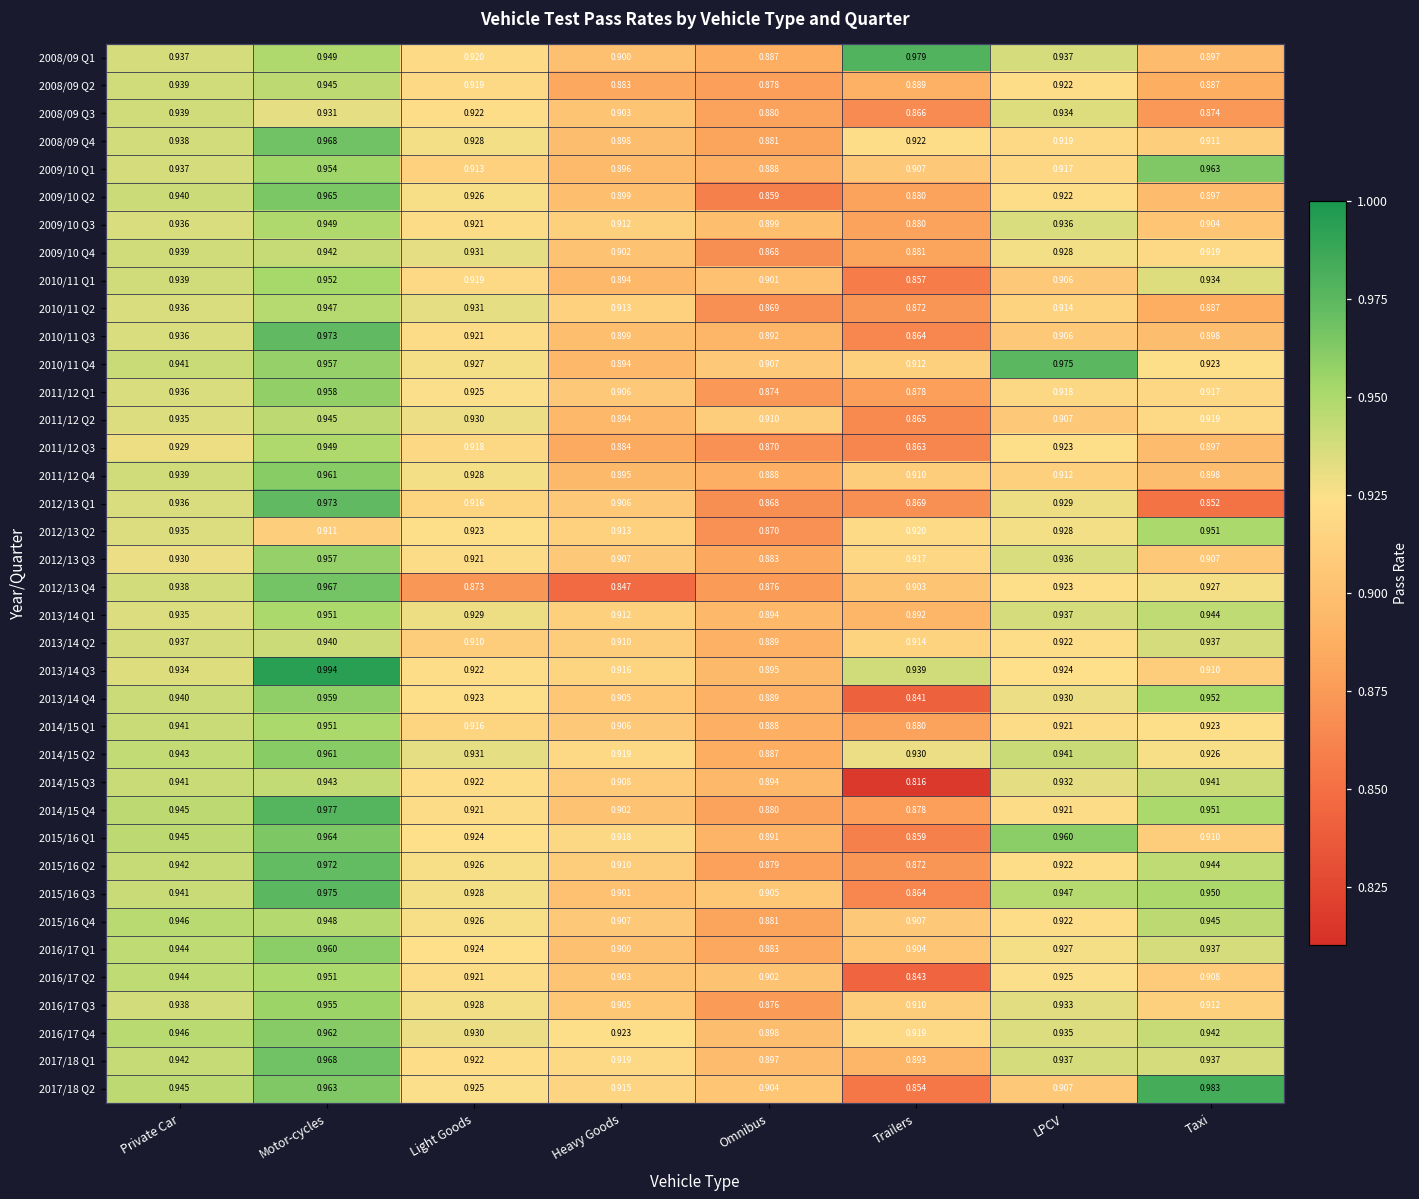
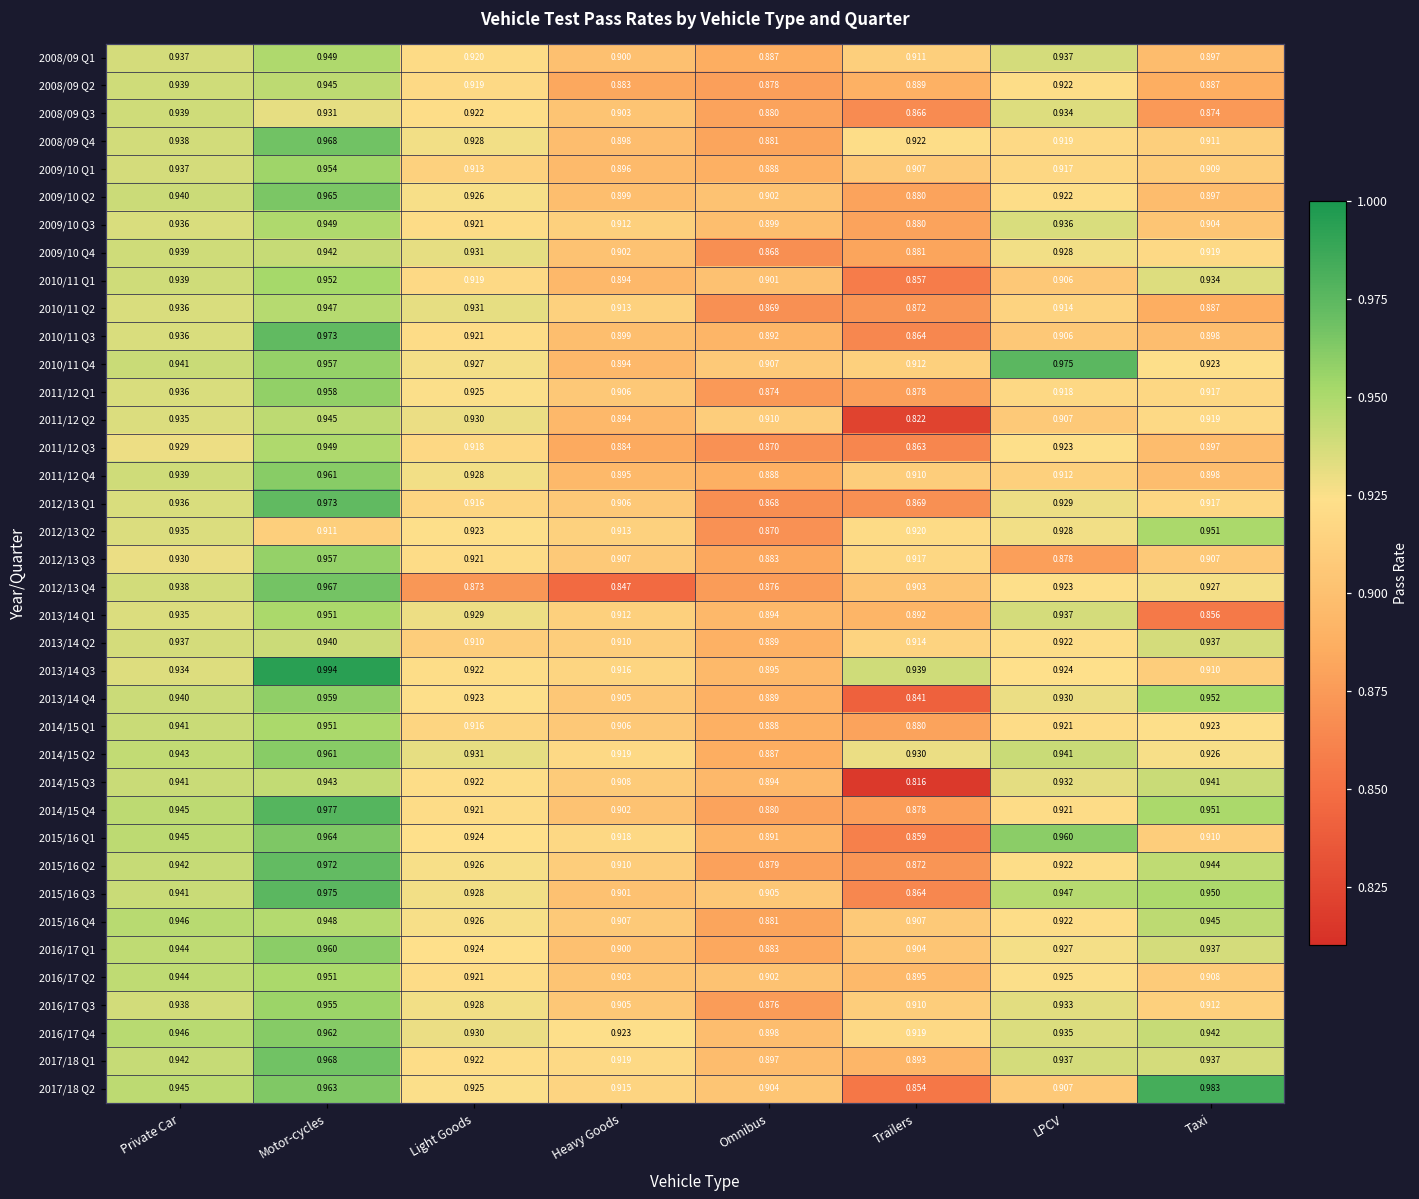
2008/09 Q1, Trailers: 0.979 -> 0.911
2009/10 Q1, Taxi: 0.963 -> 0.909
2009/10 Q2, Omnibus: 0.859 -> 0.902
2011/12 Q2, Trailers: 0.865 -> 0.822
2012/13 Q1, Taxi: 0.852 -> 0.917
2012/13 Q3, LPCV: 0.936 -> 0.878
2013/14 Q1, Taxi: 0.944 -> 0.856
2016/17 Q2, Trailers: 0.843 -> 0.895
